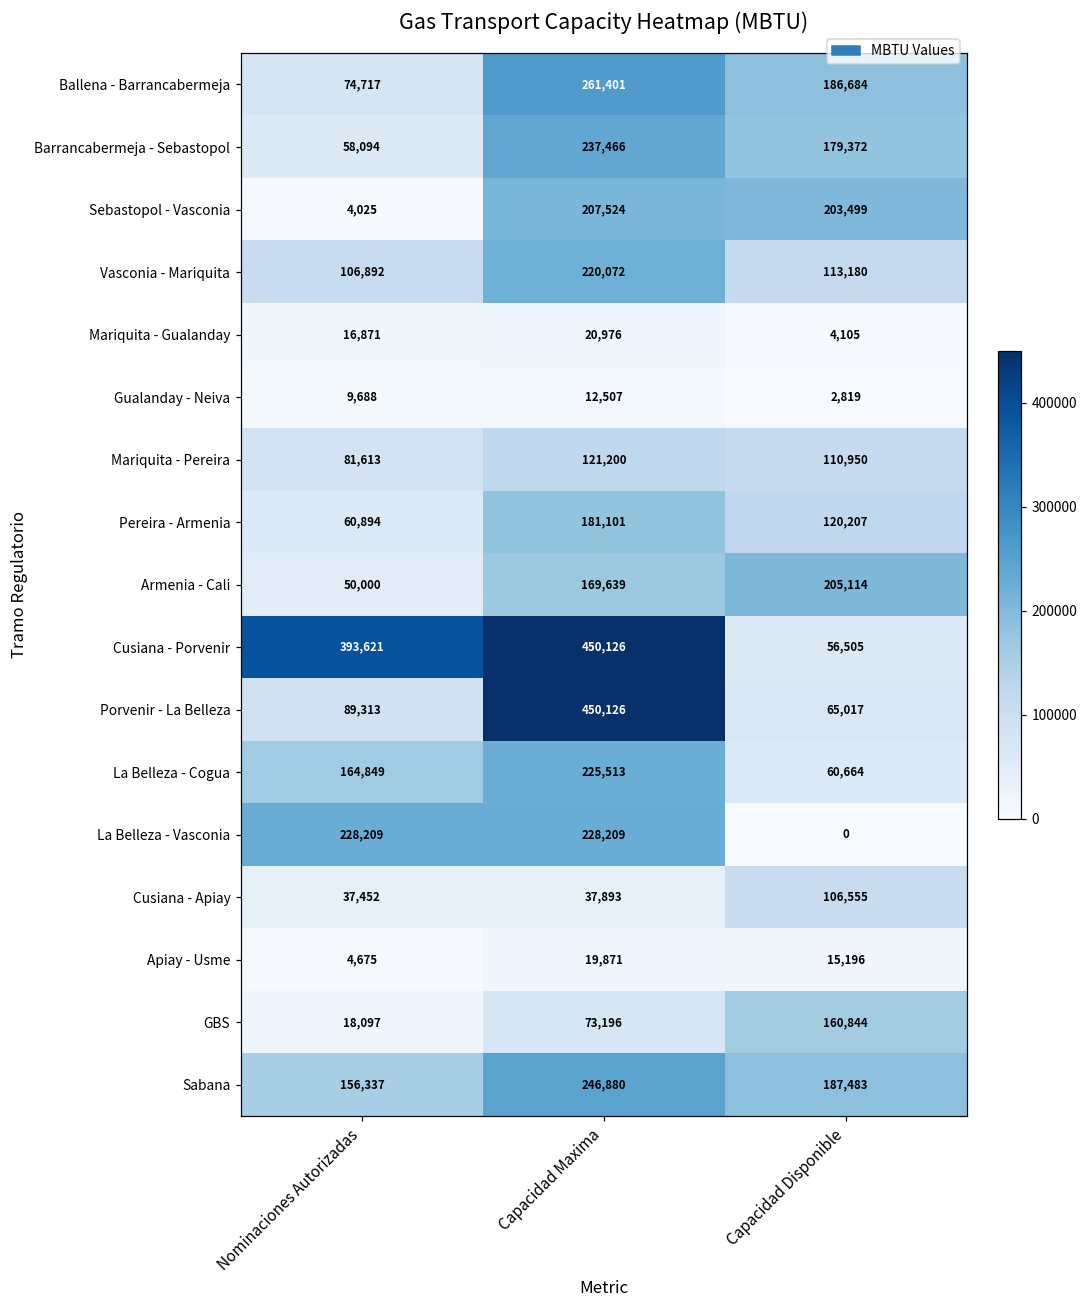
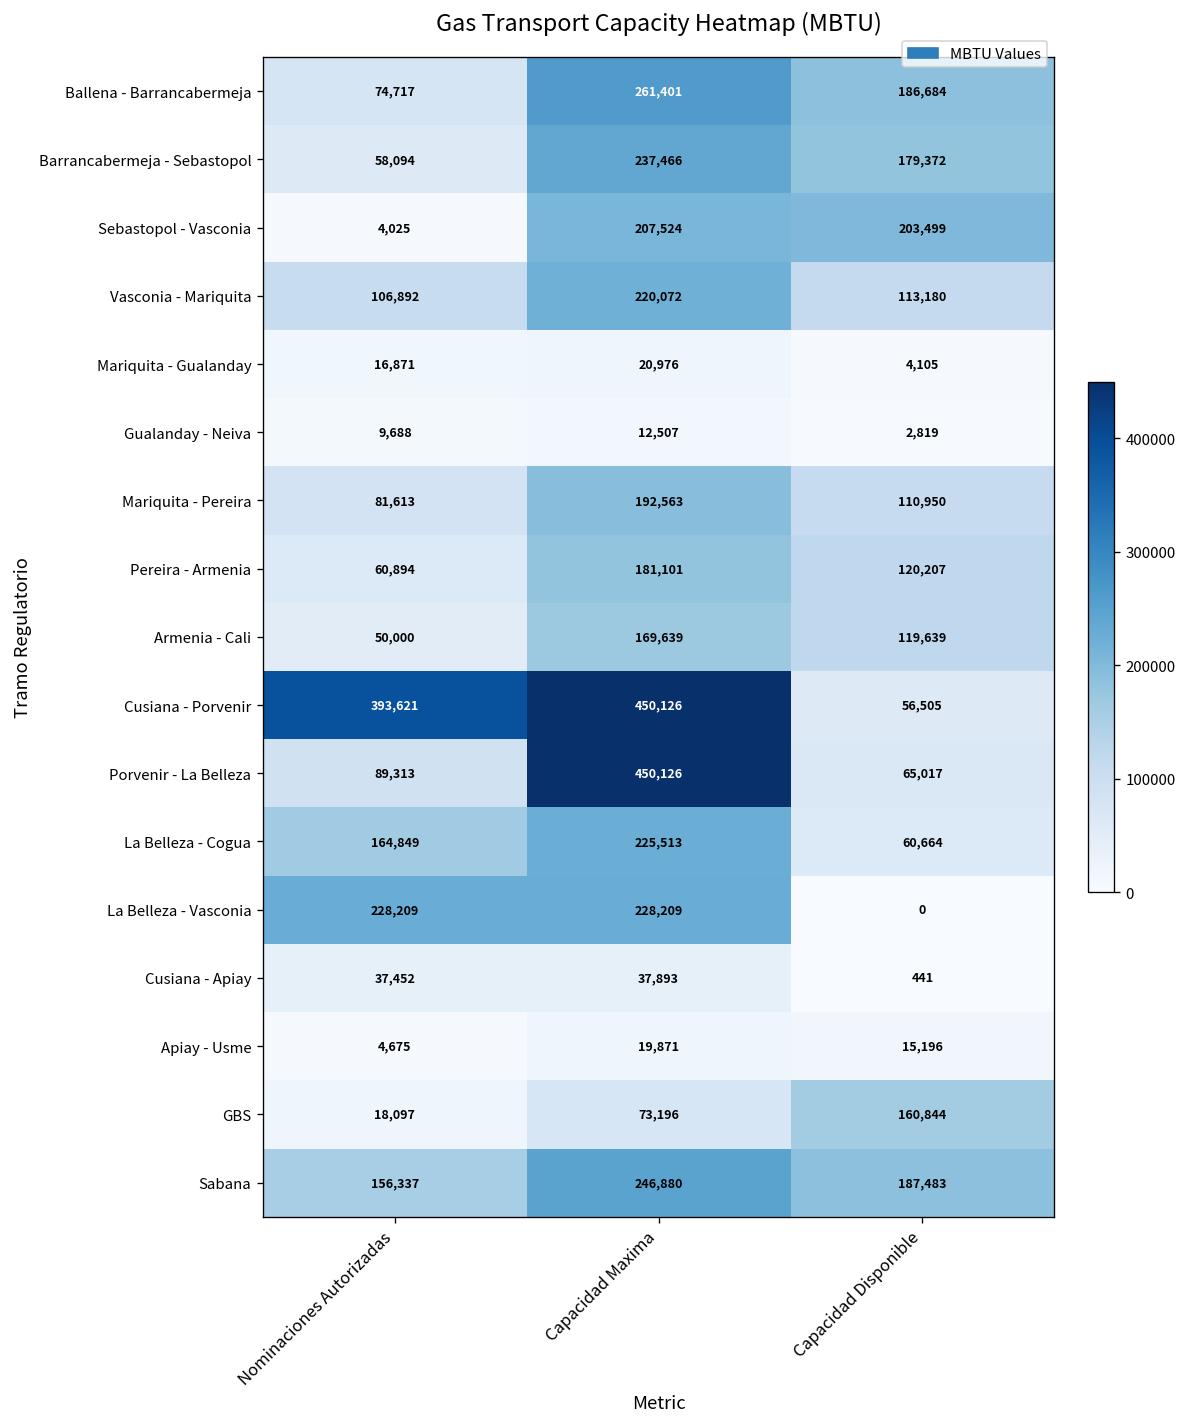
Mariquita - Pereira, Capacidad Maxima: 121,200 -> 192,563
Armenia - Cali, Capacidad Disponible: 205,114 -> 119,639
Cusiana - Apiay, Capacidad Disponible: 106,555 -> 441
